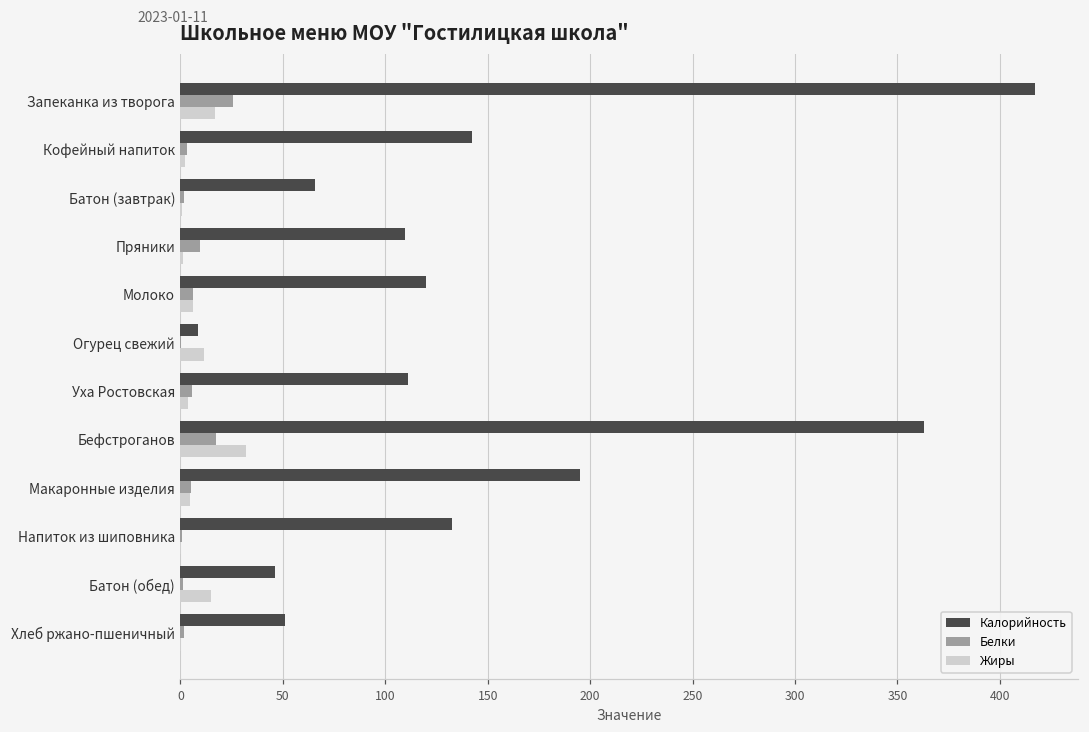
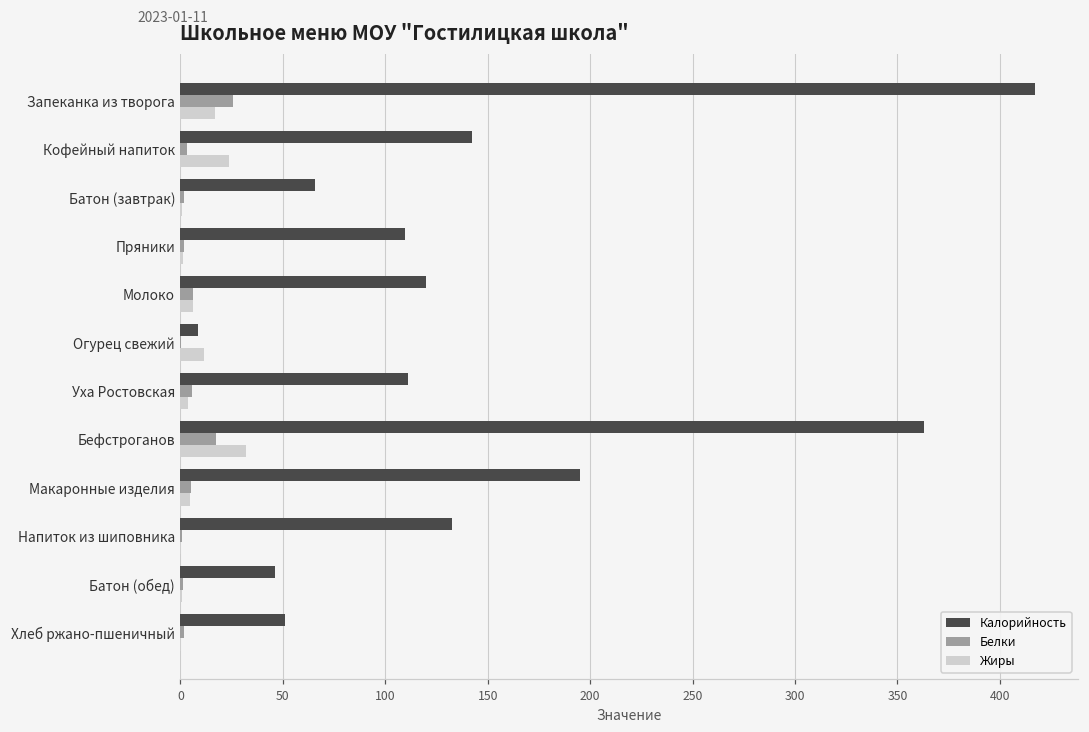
Жиры, Кофейный напиток: 2 -> 24
Белки, Пряники: 10 -> 2
Жиры, Батон (обед): 15 -> 1
